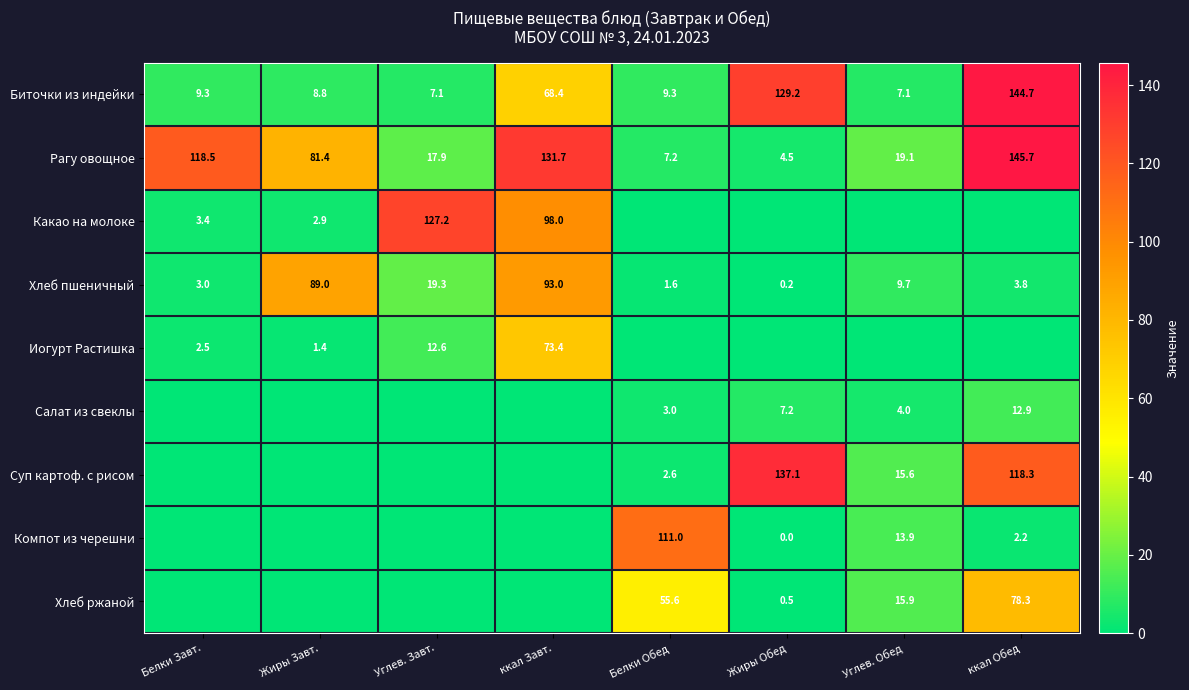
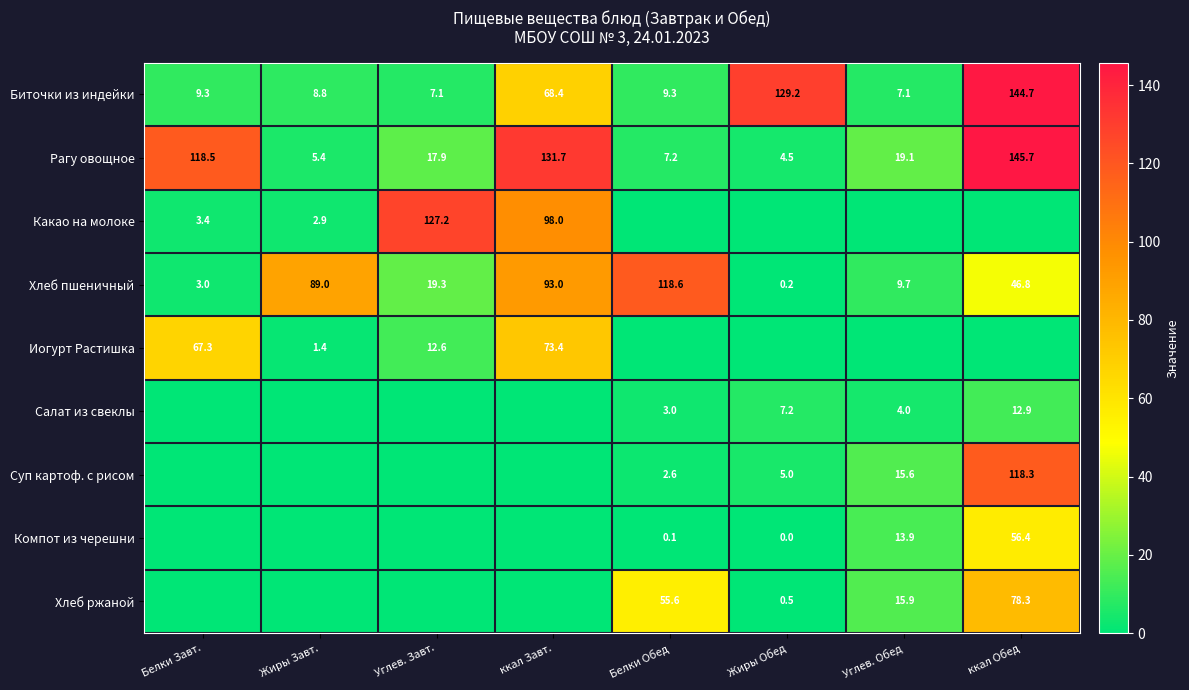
Рагу овощное, Жиры Завт.: 81.4 -> 5.4
Хлеб пшеничный, Белки Обед: 1.6 -> 118.6
Хлеб пшеничный, ккал Обед: 3.8 -> 46.8
Иогурт Растишка, Белки Завт.: 2.5 -> 67.3
Суп картоф. с рисом, Жиры Обед: 137.1 -> 5.0
Компот из черешни, Белки Обед: 111.0 -> 0.1
Компот из черешни, ккал Обед: 2.2 -> 56.4
